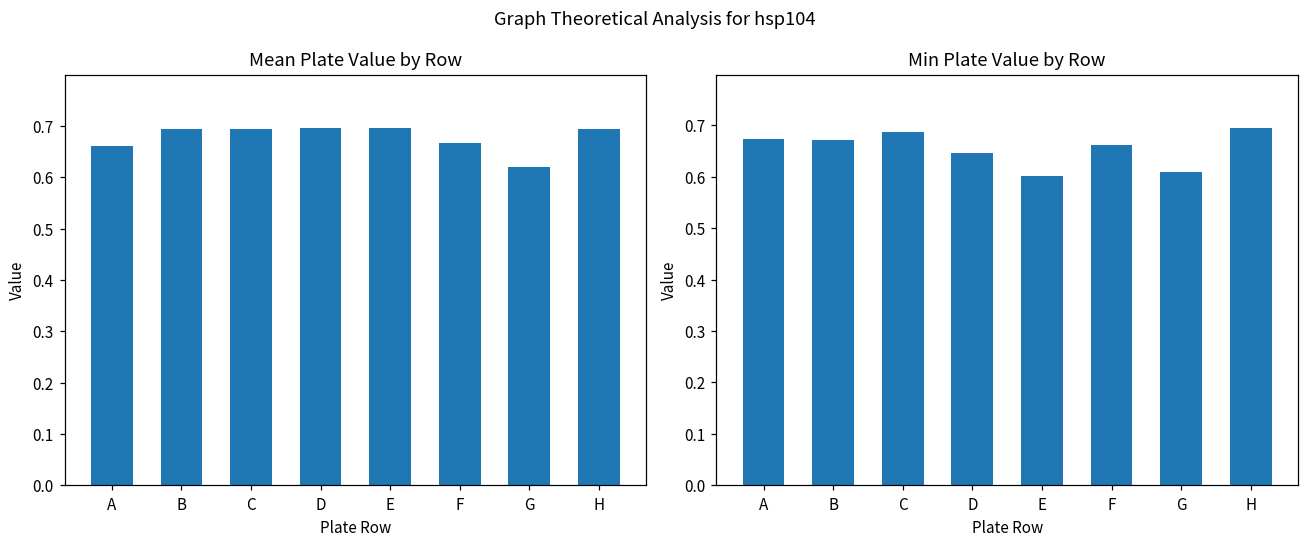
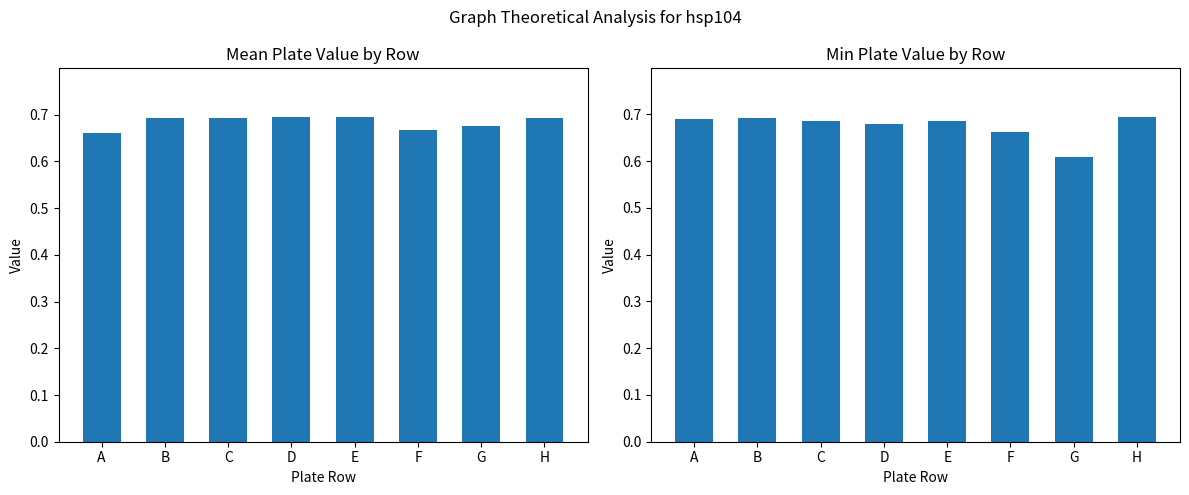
Mean Plate Value by Row, G: 0.62 -> 0.68
Min Plate Value by Row, A: 0.67 -> 0.69
Min Plate Value by Row, B: 0.67 -> 0.69
Min Plate Value by Row, D: 0.65 -> 0.68
Min Plate Value by Row, E: 0.60 -> 0.68
